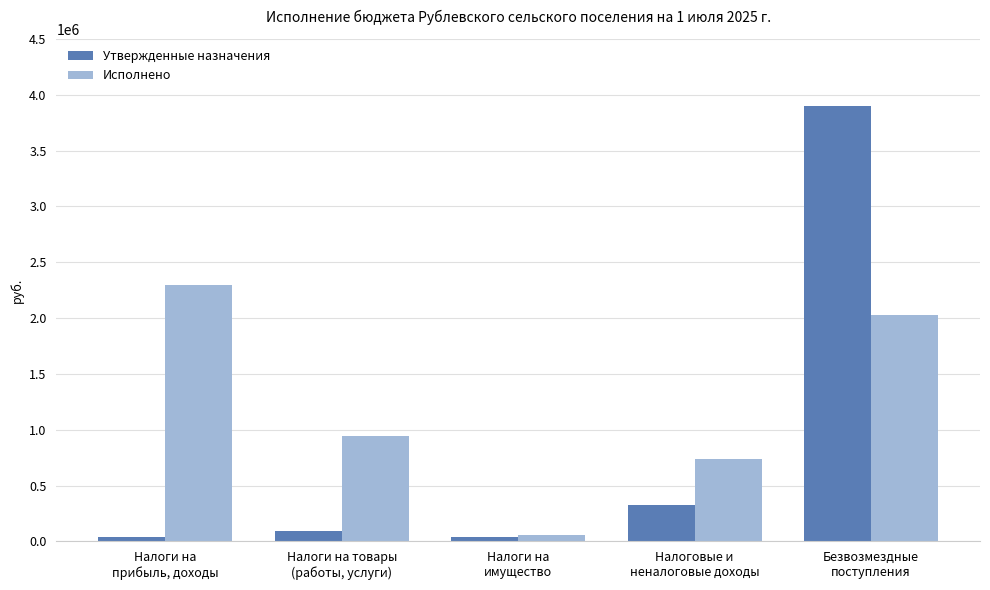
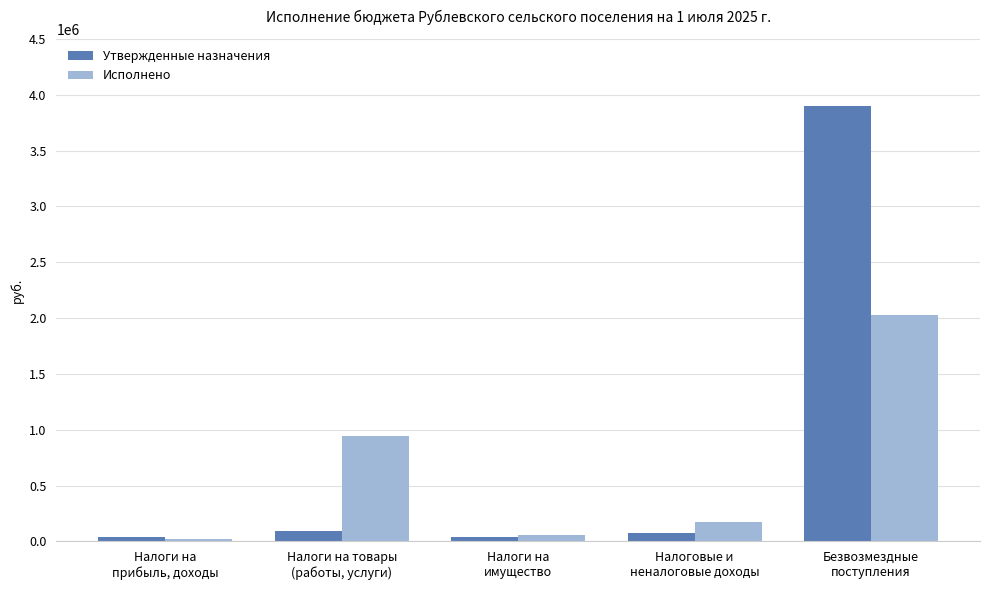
Исполнено, Налоги на прибыль, доходы: 2300000 -> 20000
Утвержденные назначения, Налоговые и неналоговые доходы: 320000 -> 80000
Исполнено, Налоговые и неналоговые доходы: 740000 -> 180000
